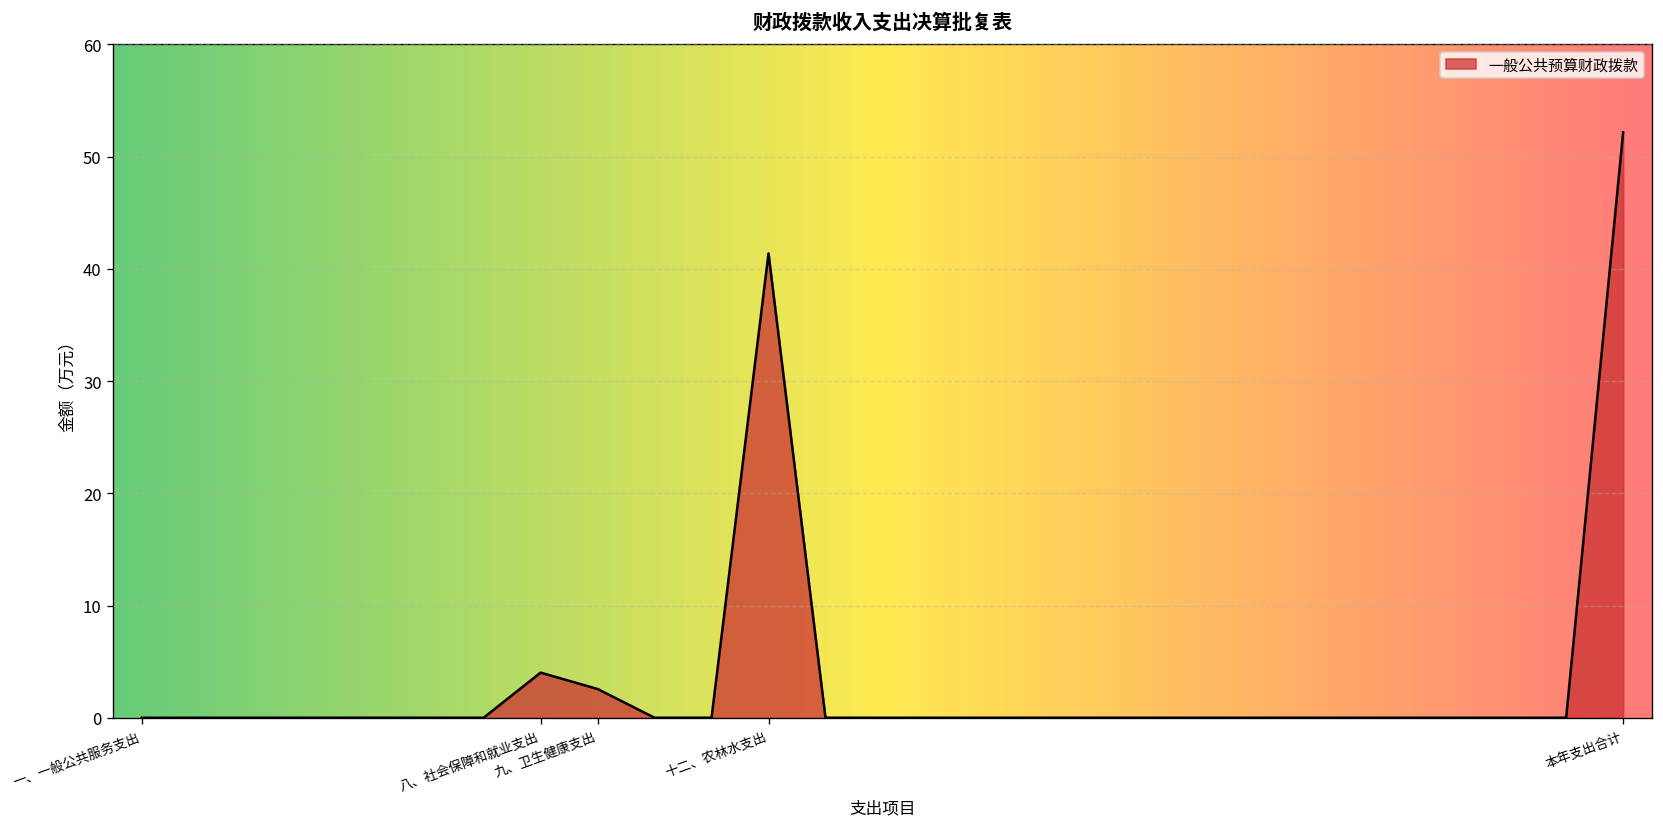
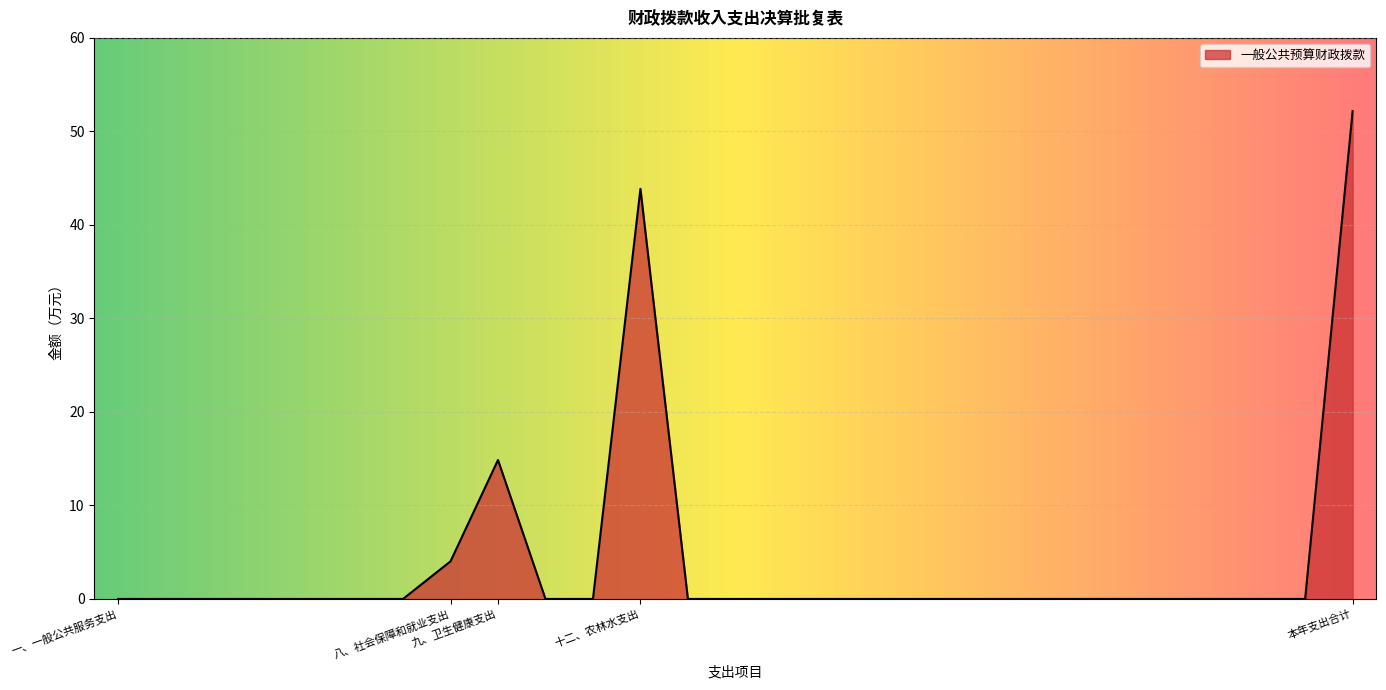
九、卫生健康支出: 3 -> 15
十二、农林水支出: 41 -> 44
